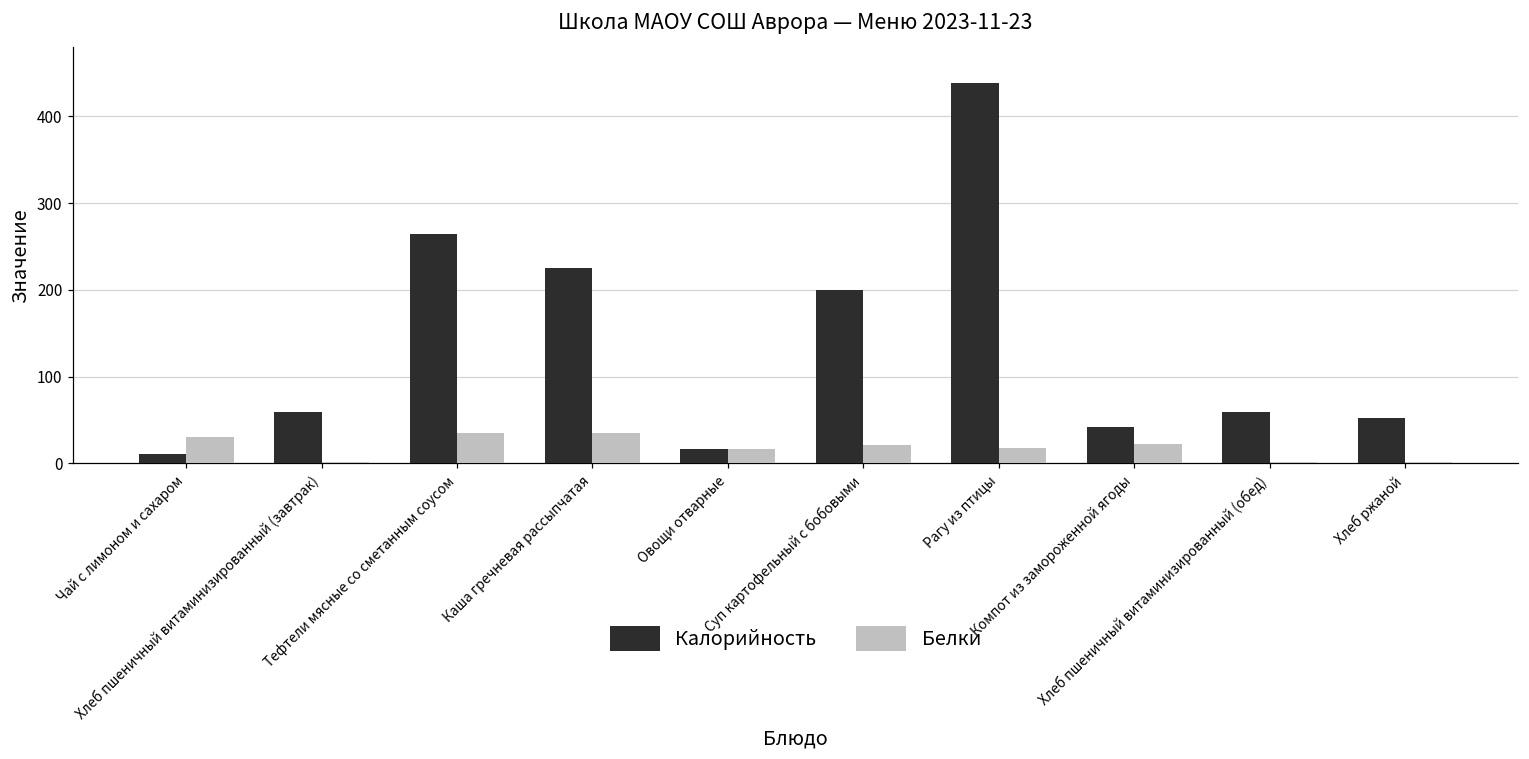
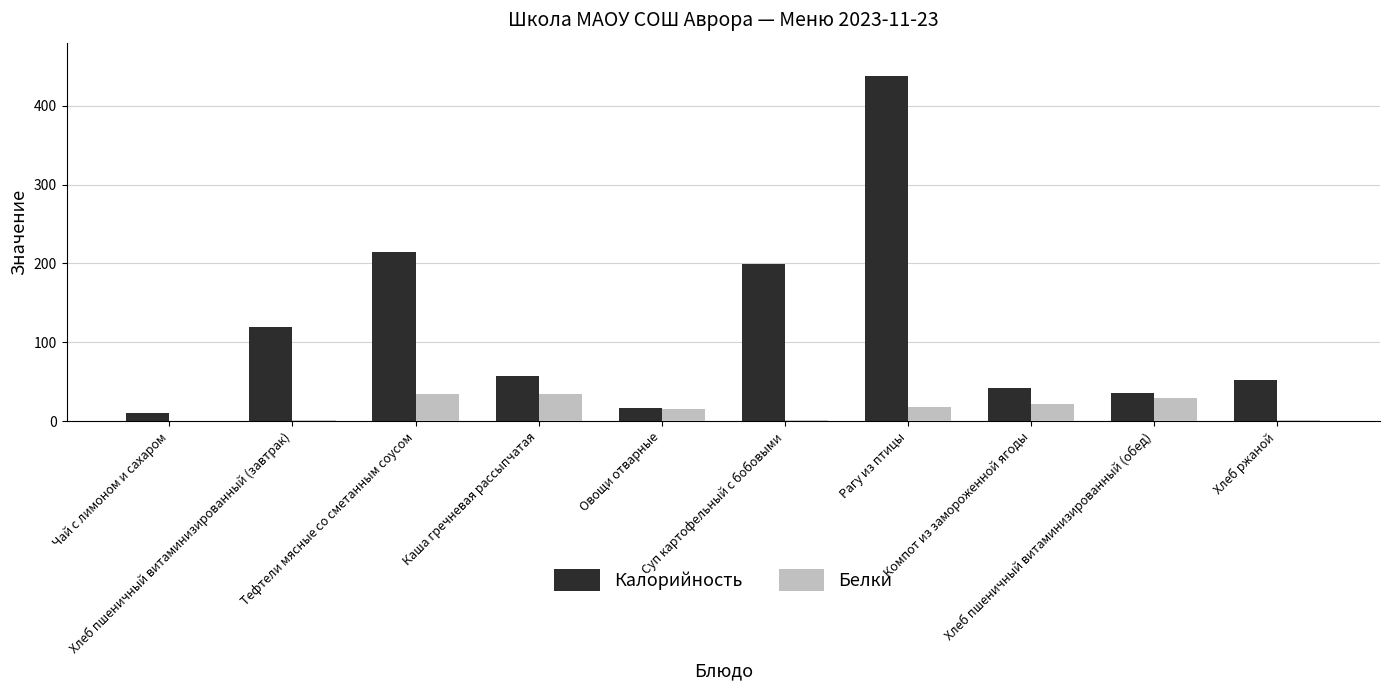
Белки, Чай с лимоном и сахаром: 30 -> 0
Калорийность, Хлеб пшеничный витаминизированный (завтрак): 60 -> 120
Калорийность, Тефтели мясные со сметанным соусом: 260 -> 210
Калорийность, Каша гречневая рассыпчатая: 230 -> 60
Белки, Суп картофельный с бобовыми: 20 -> 0
Калорийность, Хлеб пшеничный витаминизированный (обед): 60 -> 40
Белки, Хлеб пшеничный витаминизированный (обед): 0 -> 30
